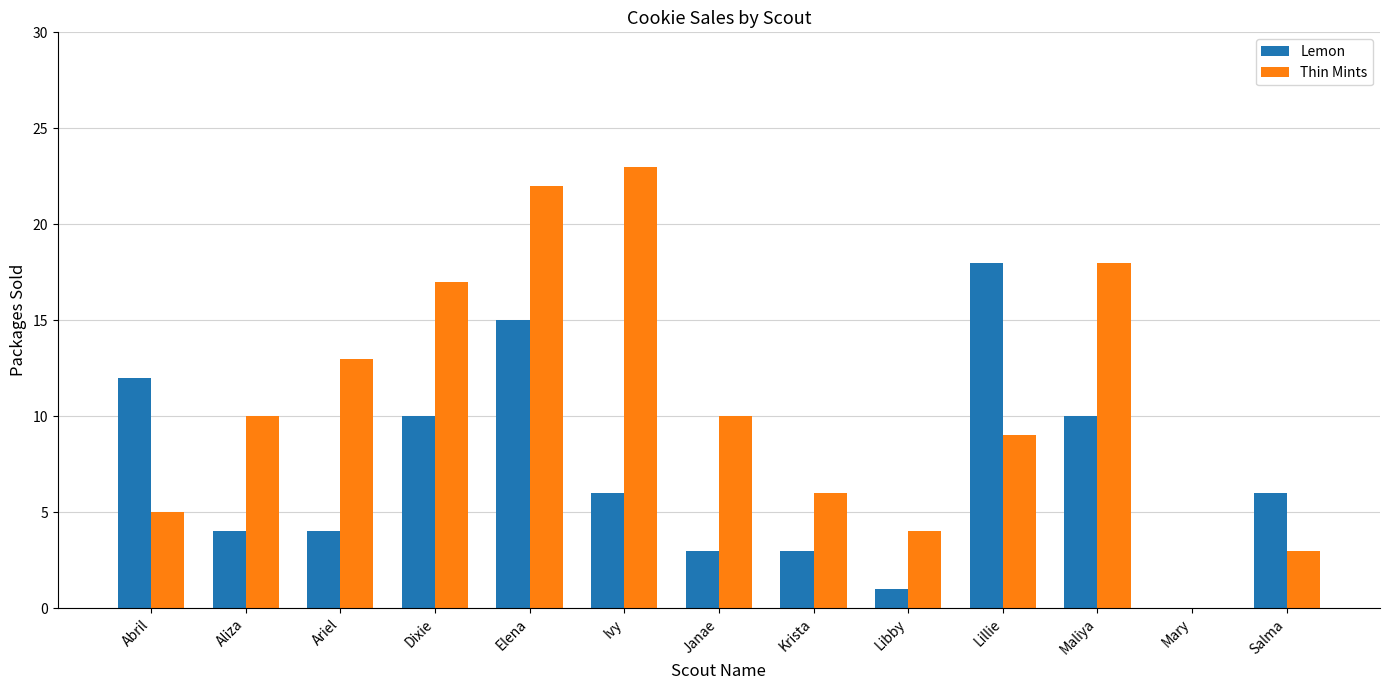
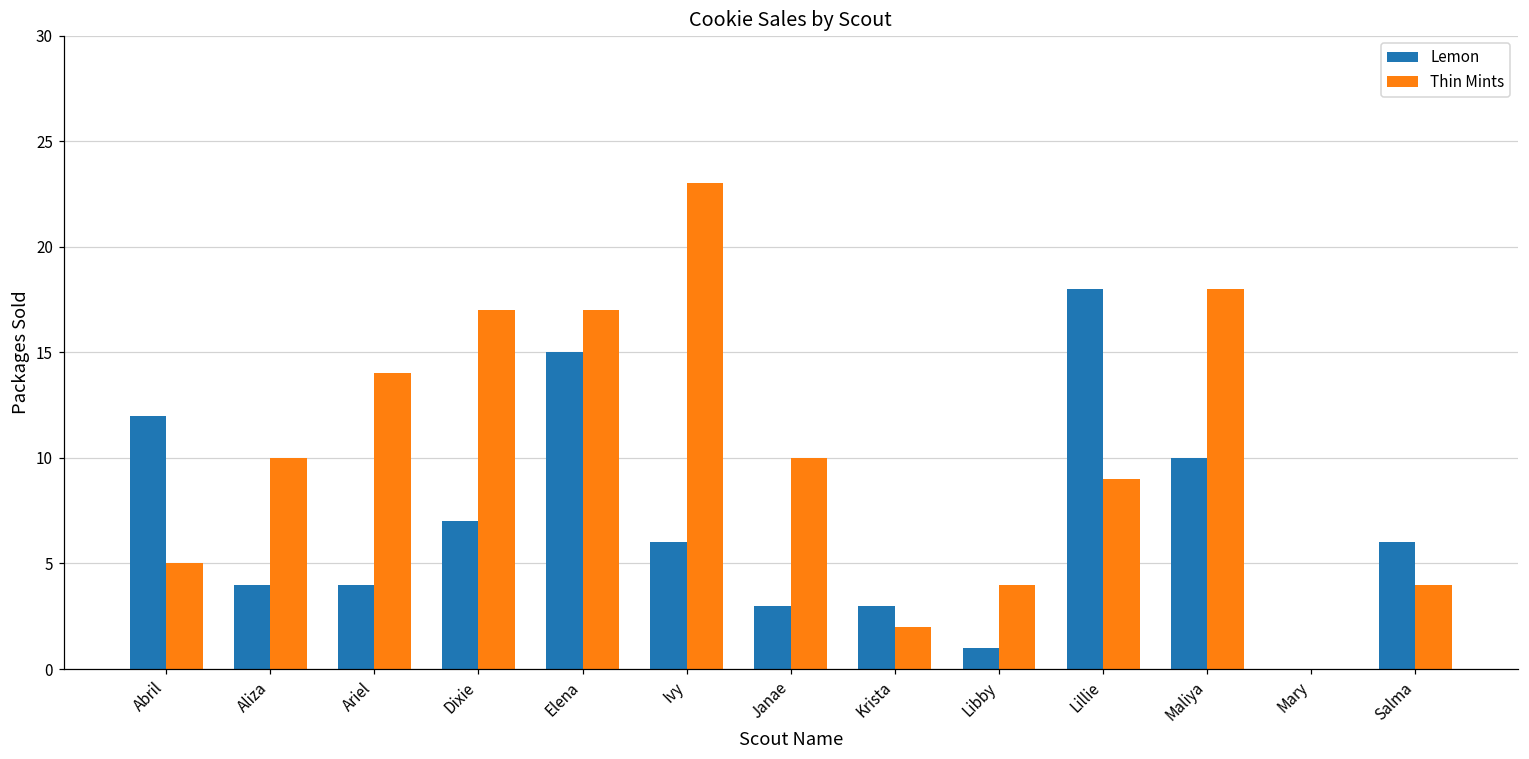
Thin Mints, Ariel: 13 -> 14
Lemon, Dixie: 10 -> 7
Thin Mints, Elena: 22 -> 17
Thin Mints, Krista: 6 -> 2
Thin Mints, Salma: 3 -> 4
